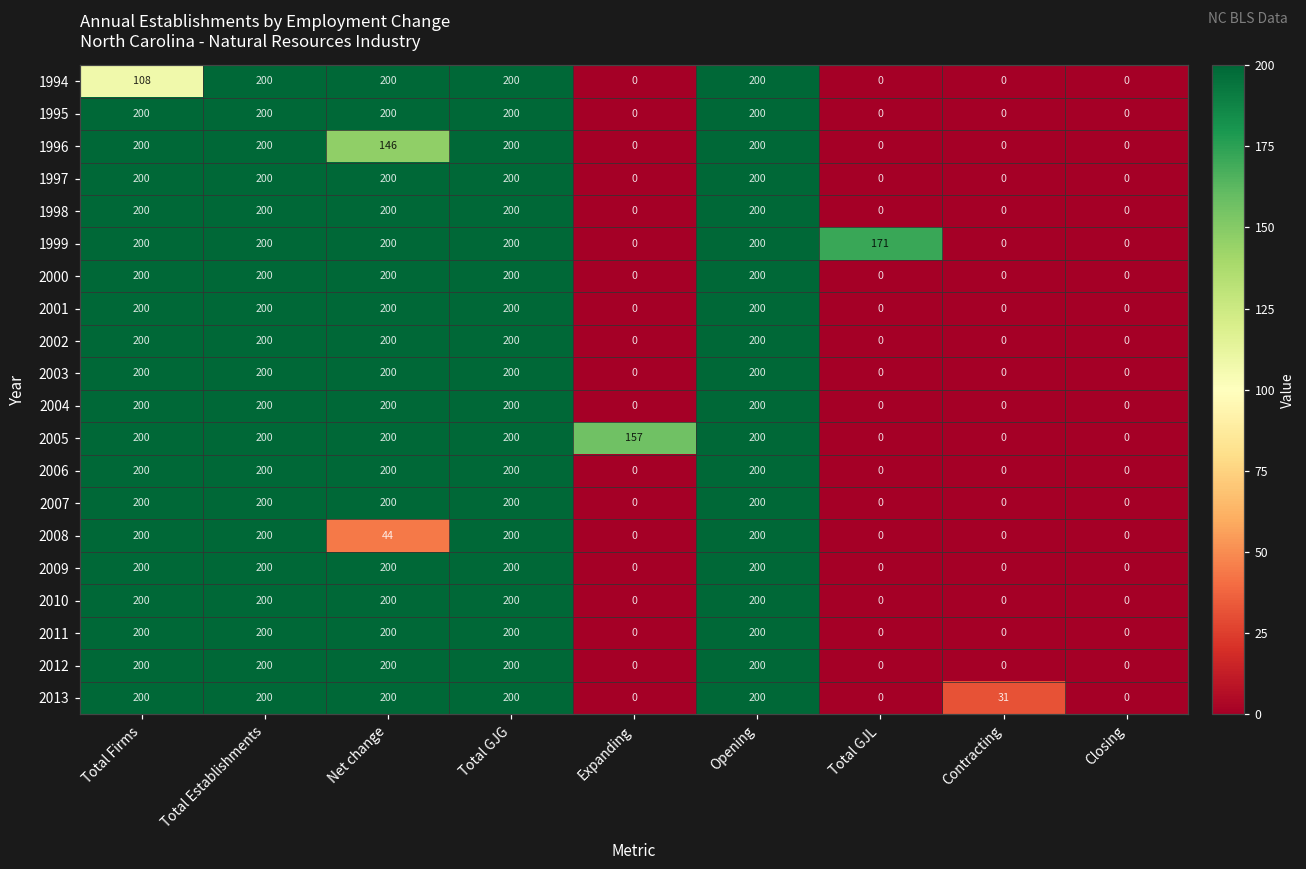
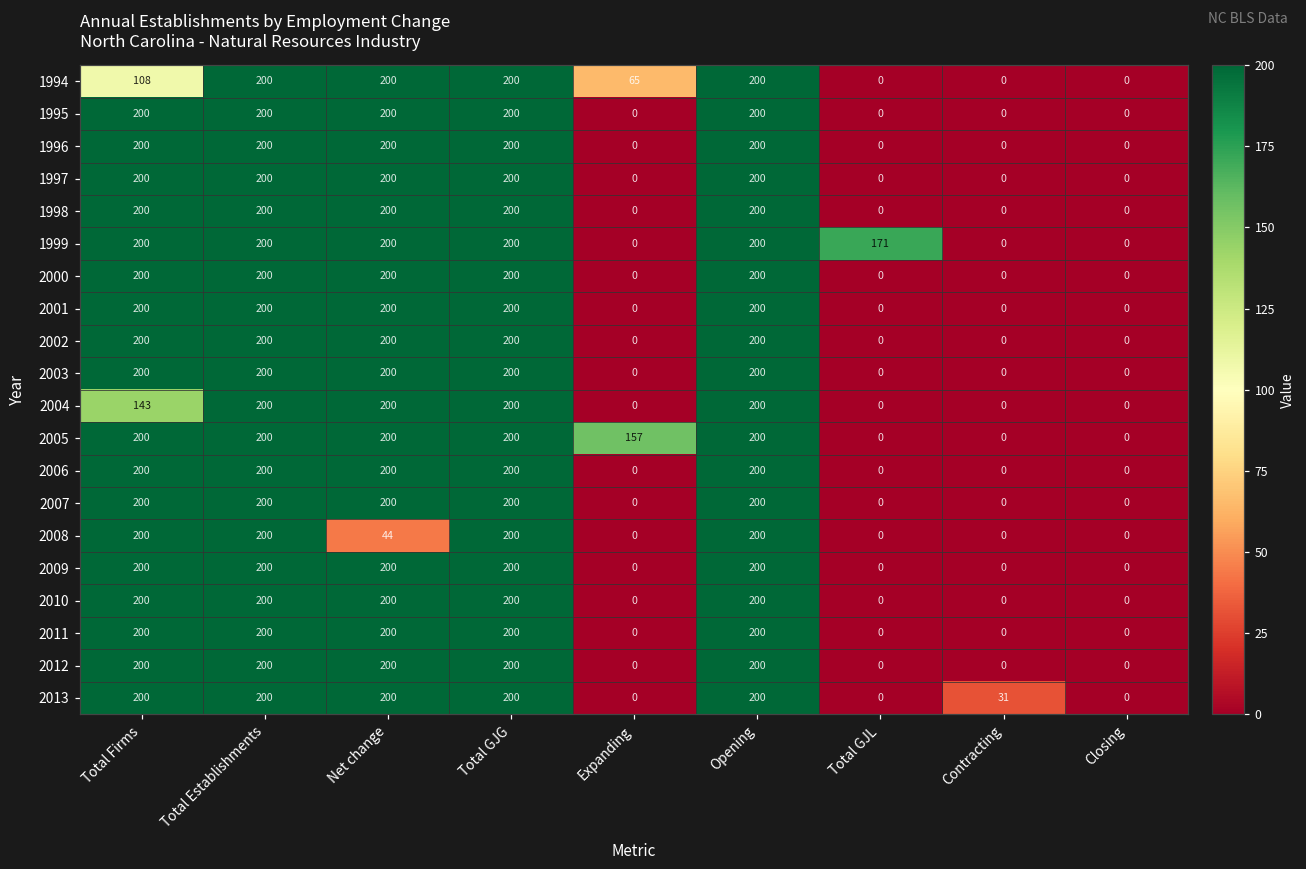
1994, Expanding: 0 -> 65
1996, Net change: 146 -> 200
2004, Total Firms: 200 -> 143
